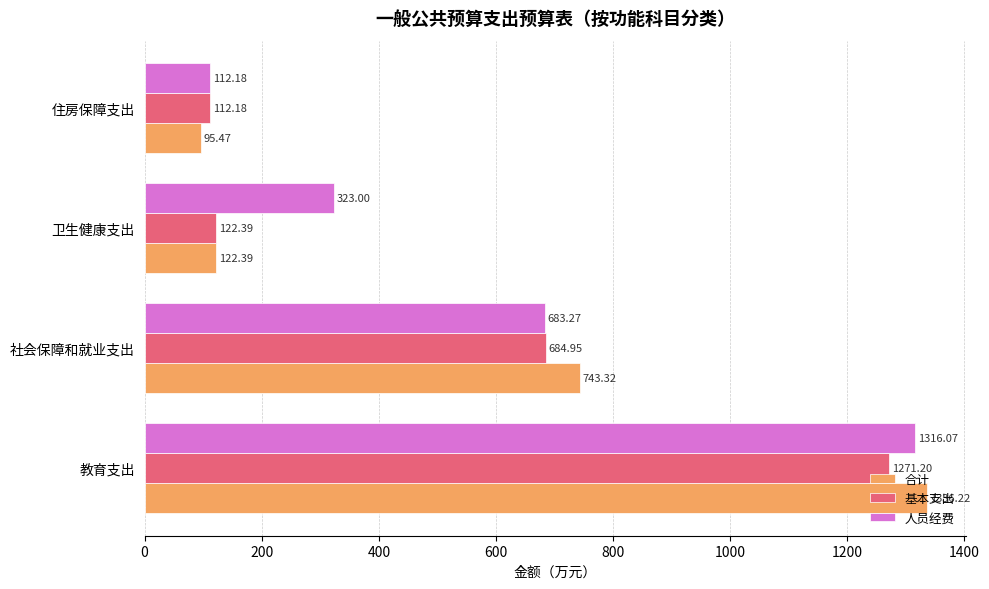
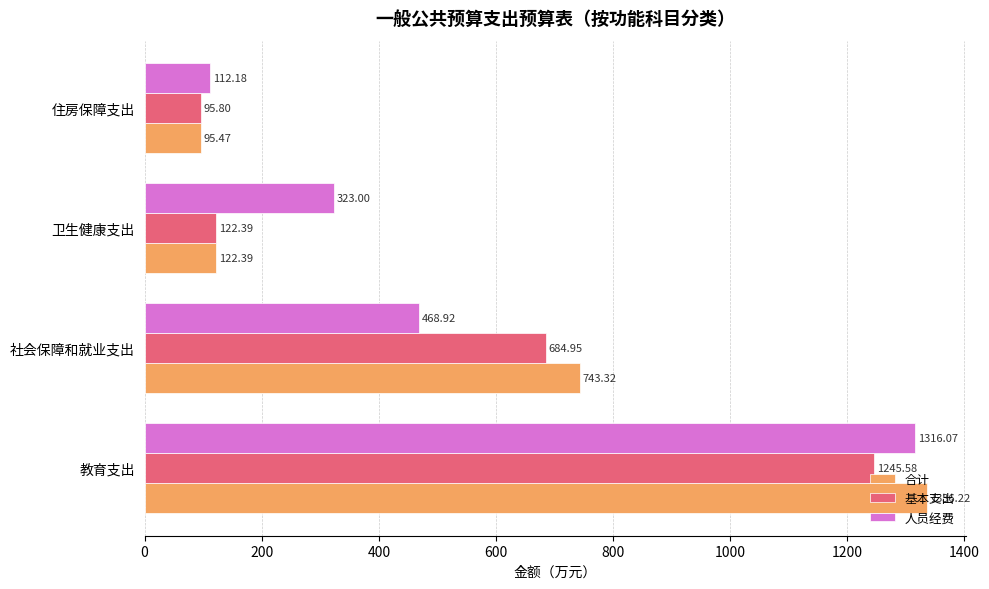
基本支出, 住房保障支出: 112.18 -> 95.80
人员经费, 社会保障和就业支出: 683.27 -> 468.92
基本支出, 教育支出: 1271.20 -> 1245.58
